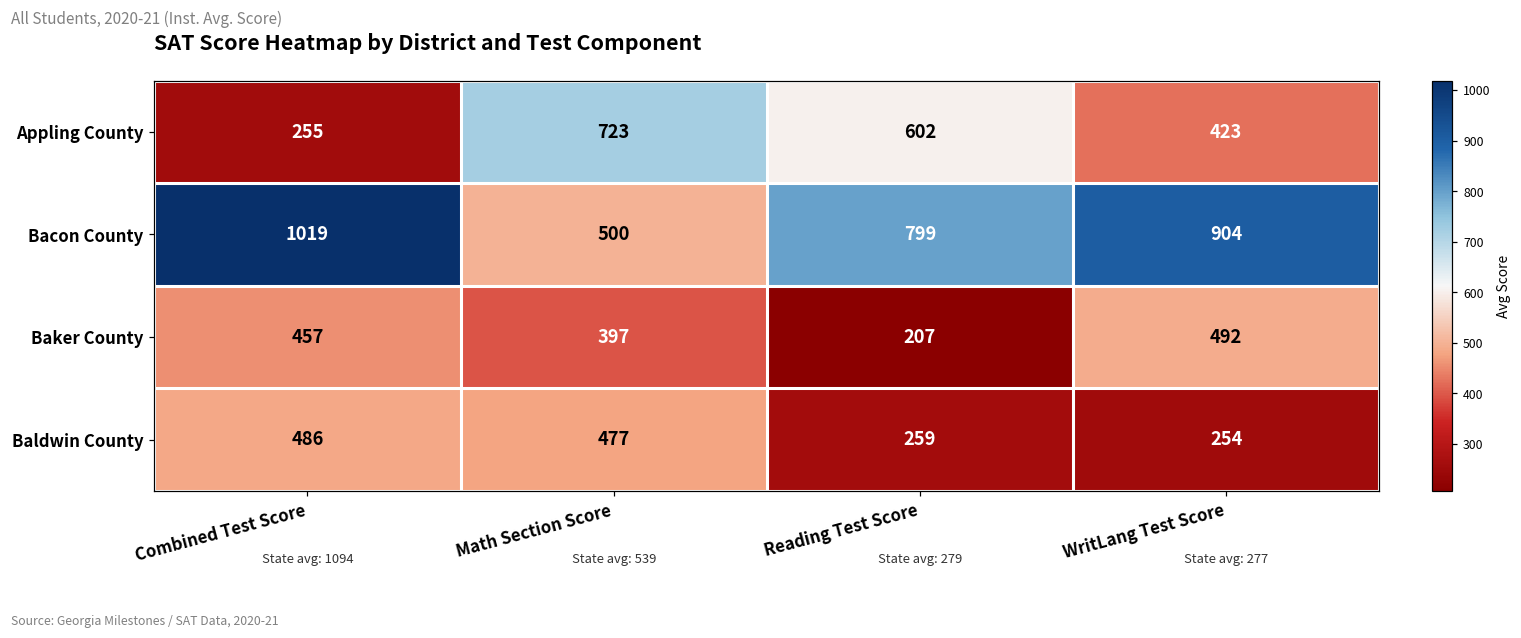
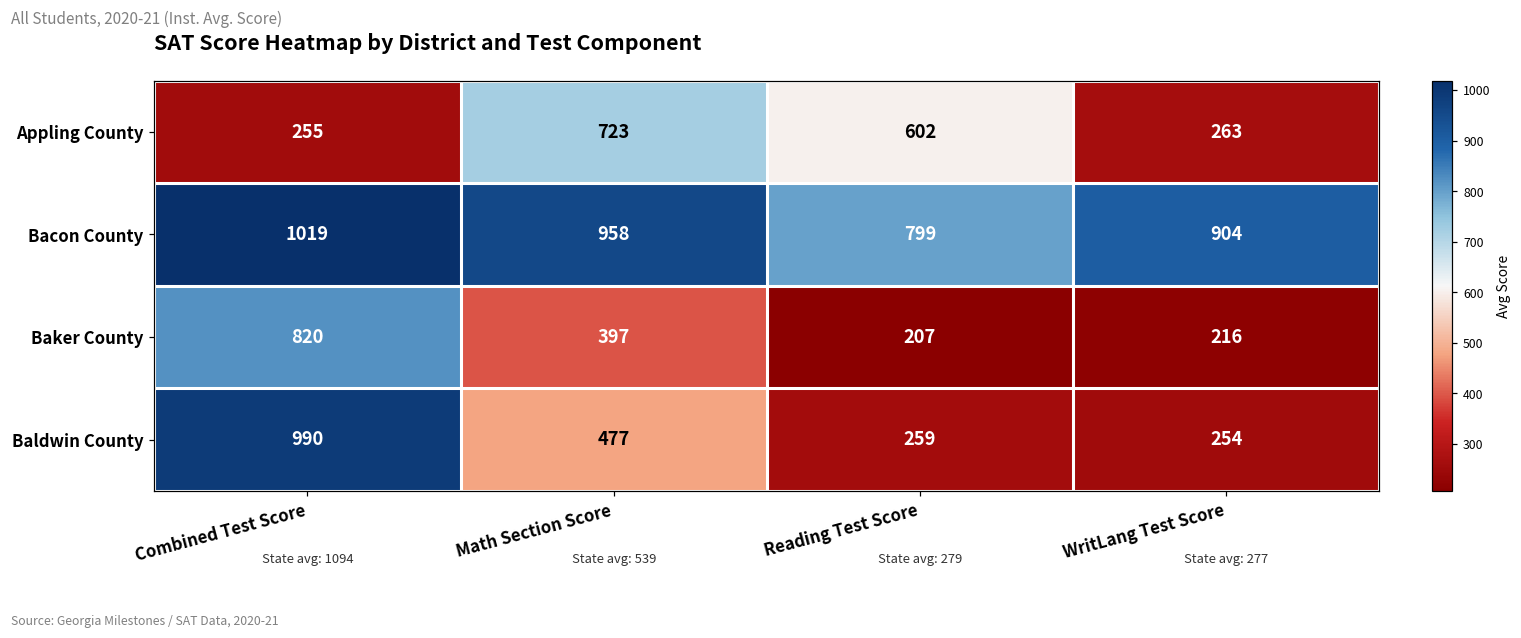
Appling County, WritLang Test Score: 423 -> 263
Bacon County, Math Section Score: 500 -> 958
Baker County, Combined Test Score: 457 -> 820
Baker County, WritLang Test Score: 492 -> 216
Baldwin County, Combined Test Score: 486 -> 990
